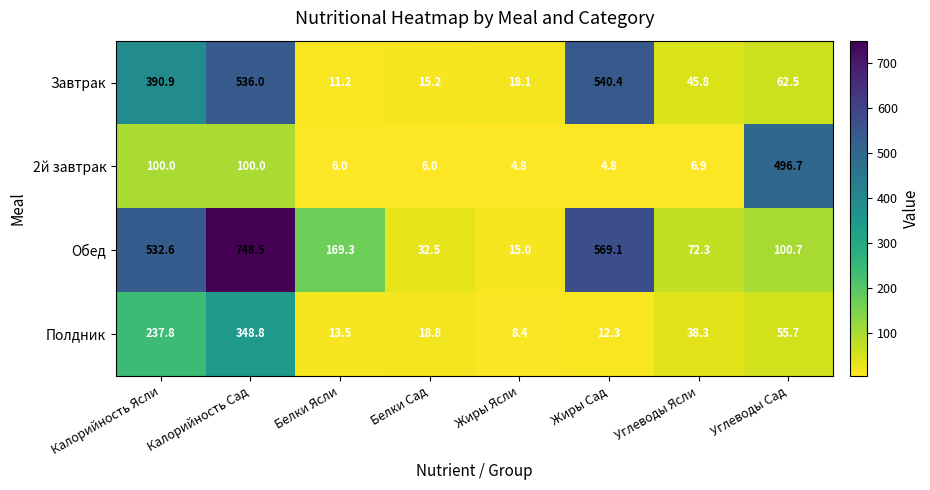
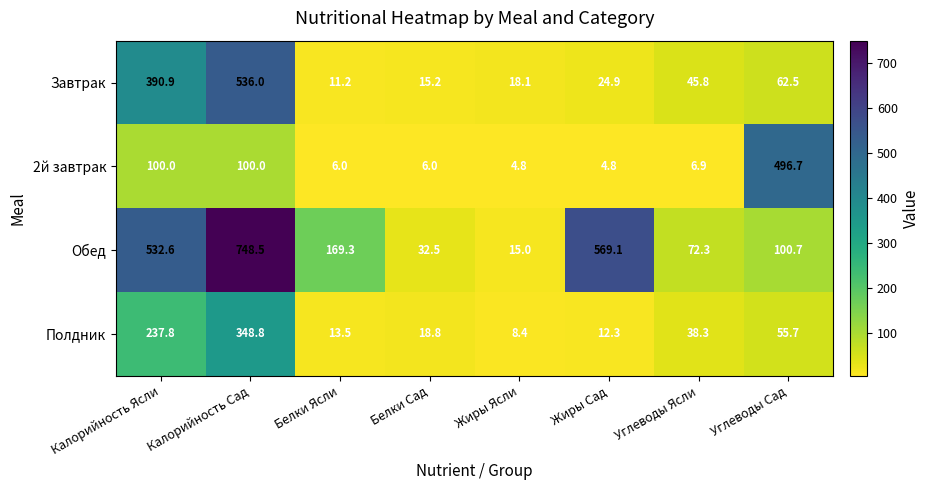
Завтрак, Жиры Сад: 540.4 -> 24.9
